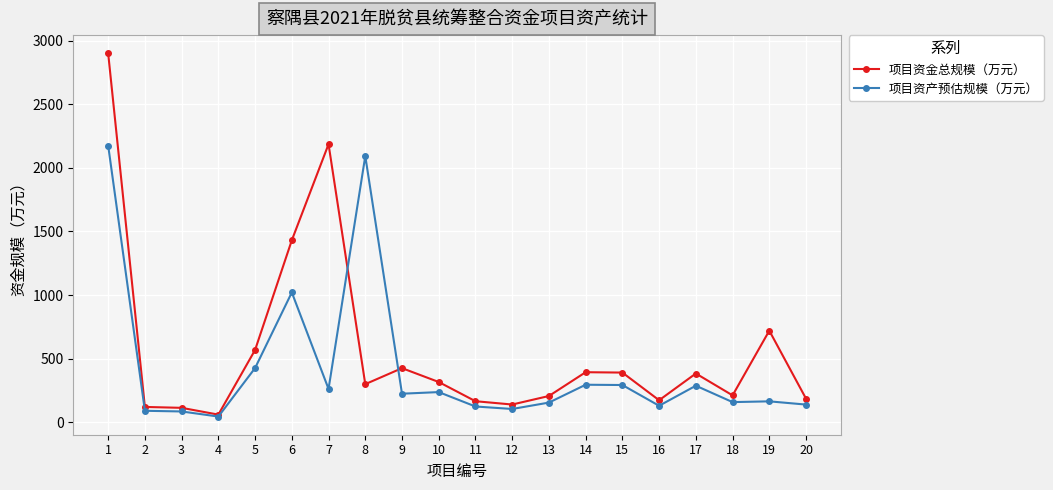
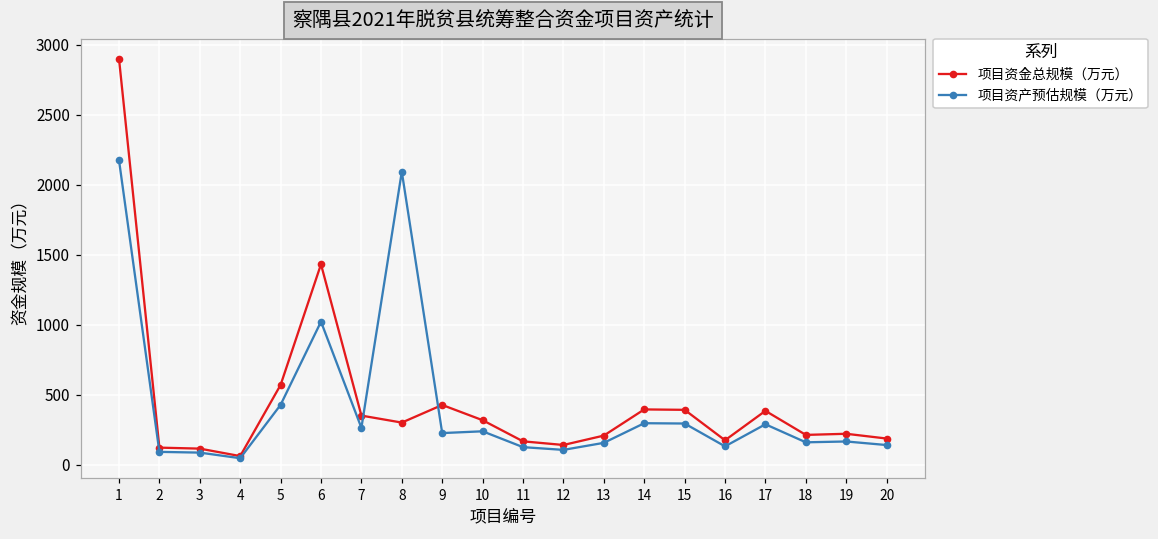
项目资金总规模（万元）, 7: 2190 -> 350
项目资金总规模（万元）, 19: 720 -> 220
